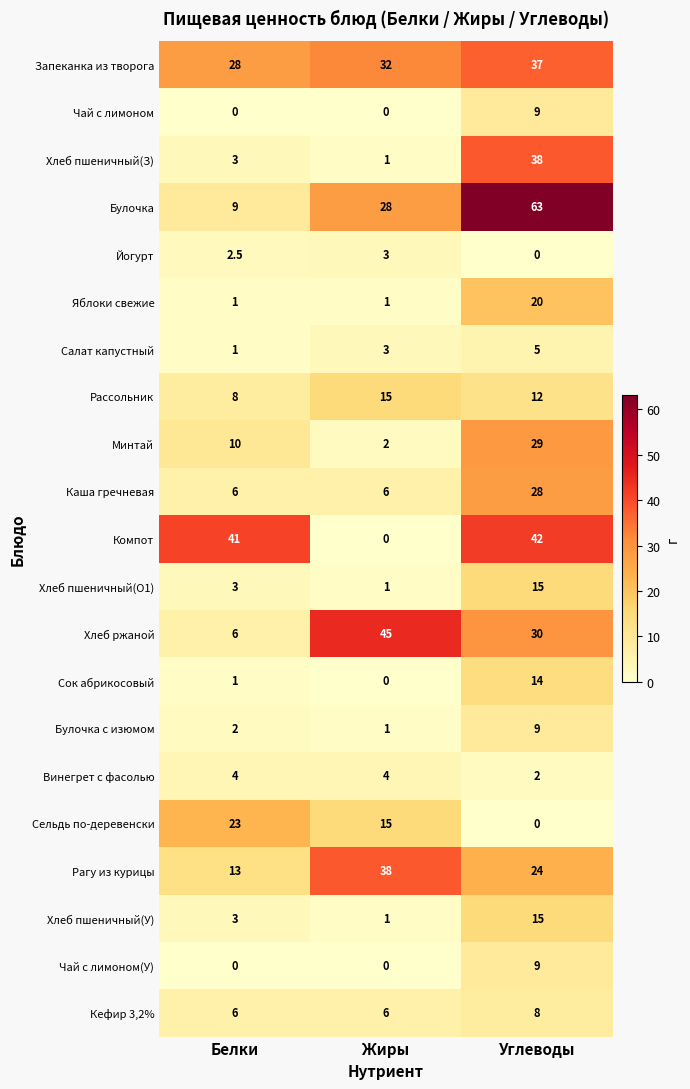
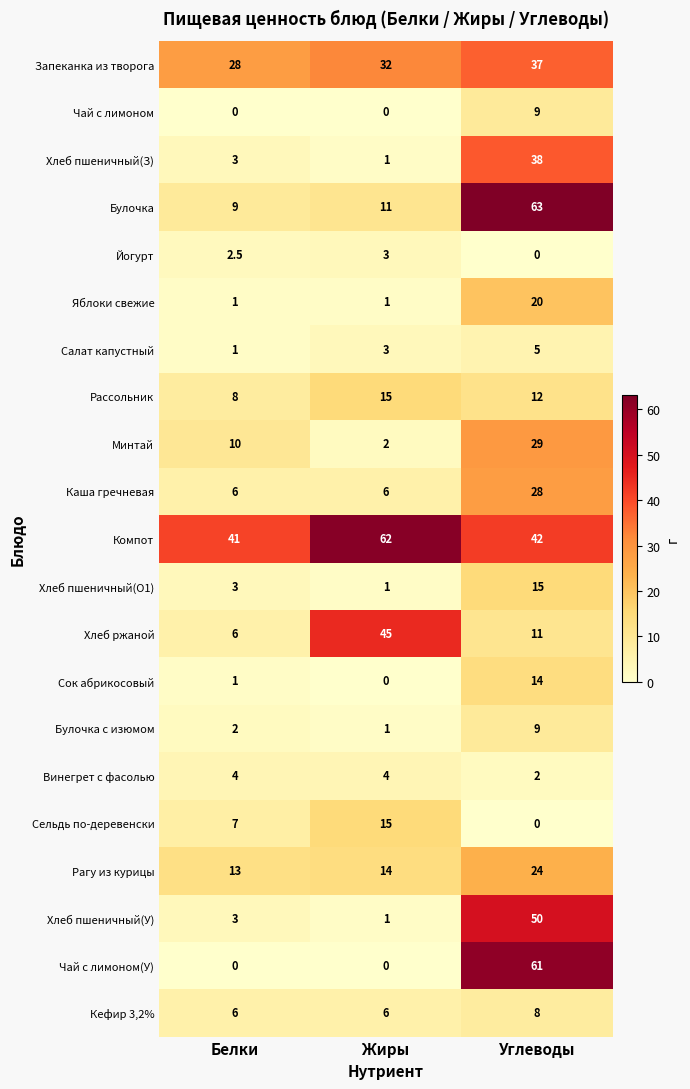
Булочка, Жиры: 28 -> 11
Компот, Жиры: 0 -> 62
Хлеб ржаной, Углеводы: 30 -> 11
Сельдь по-деревенски, Белки: 23 -> 7
Рагу из курицы, Жиры: 38 -> 14
Хлеб пшеничный(У), Углеводы: 15 -> 50
Чай с лимоном(У), Углеводы: 9 -> 61
